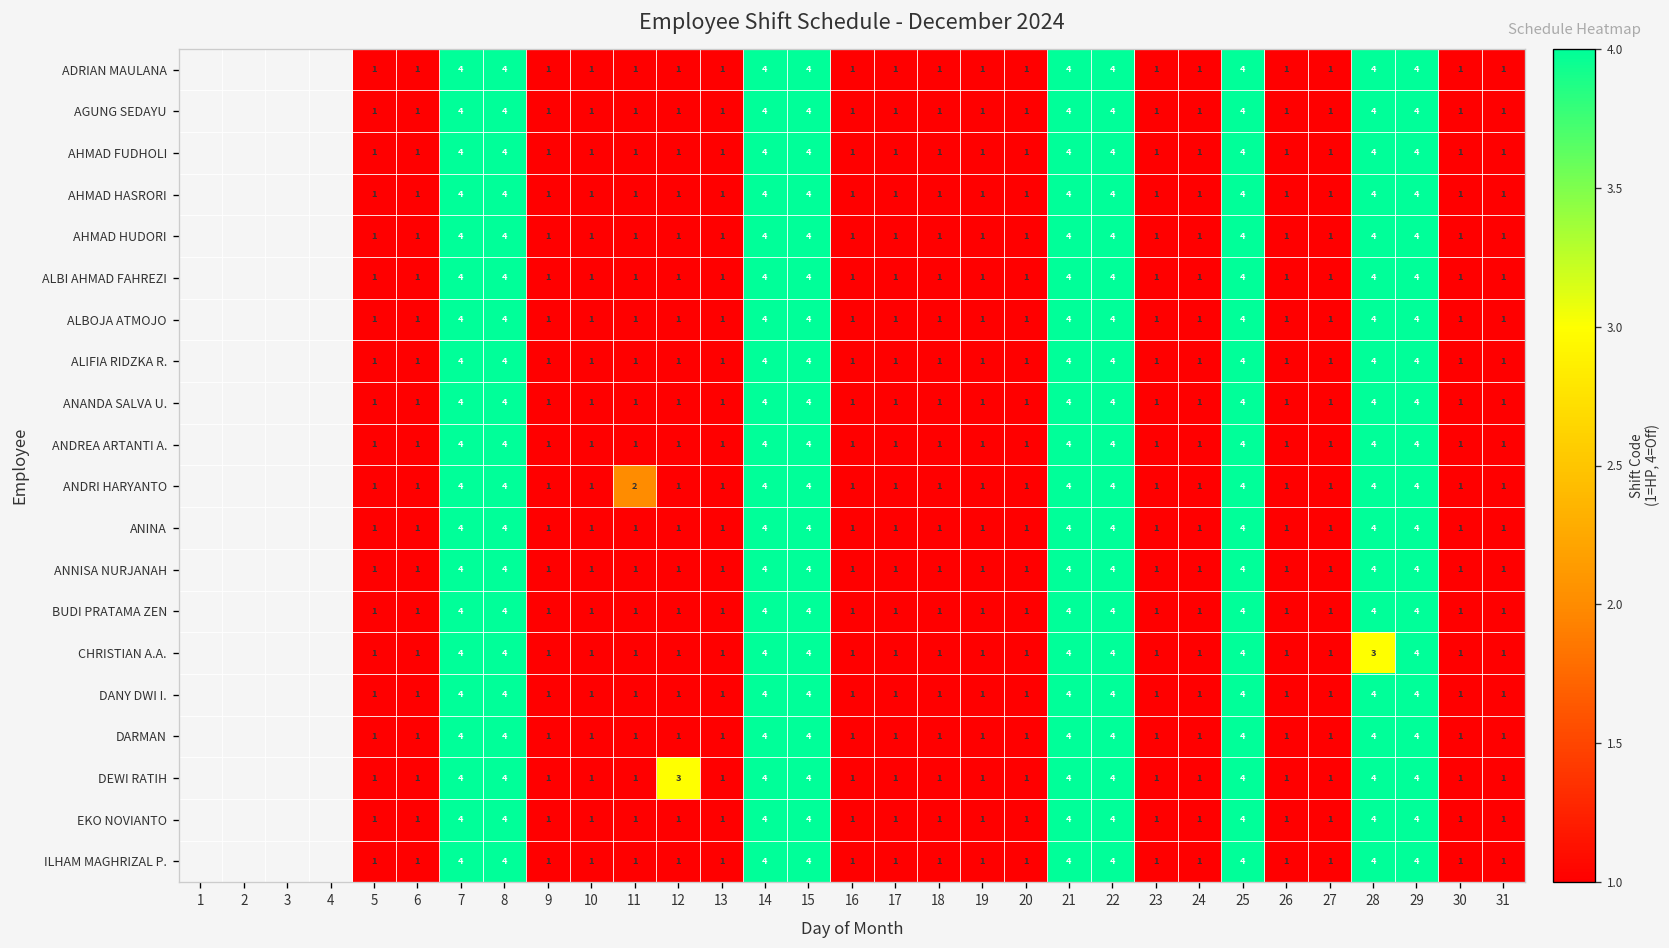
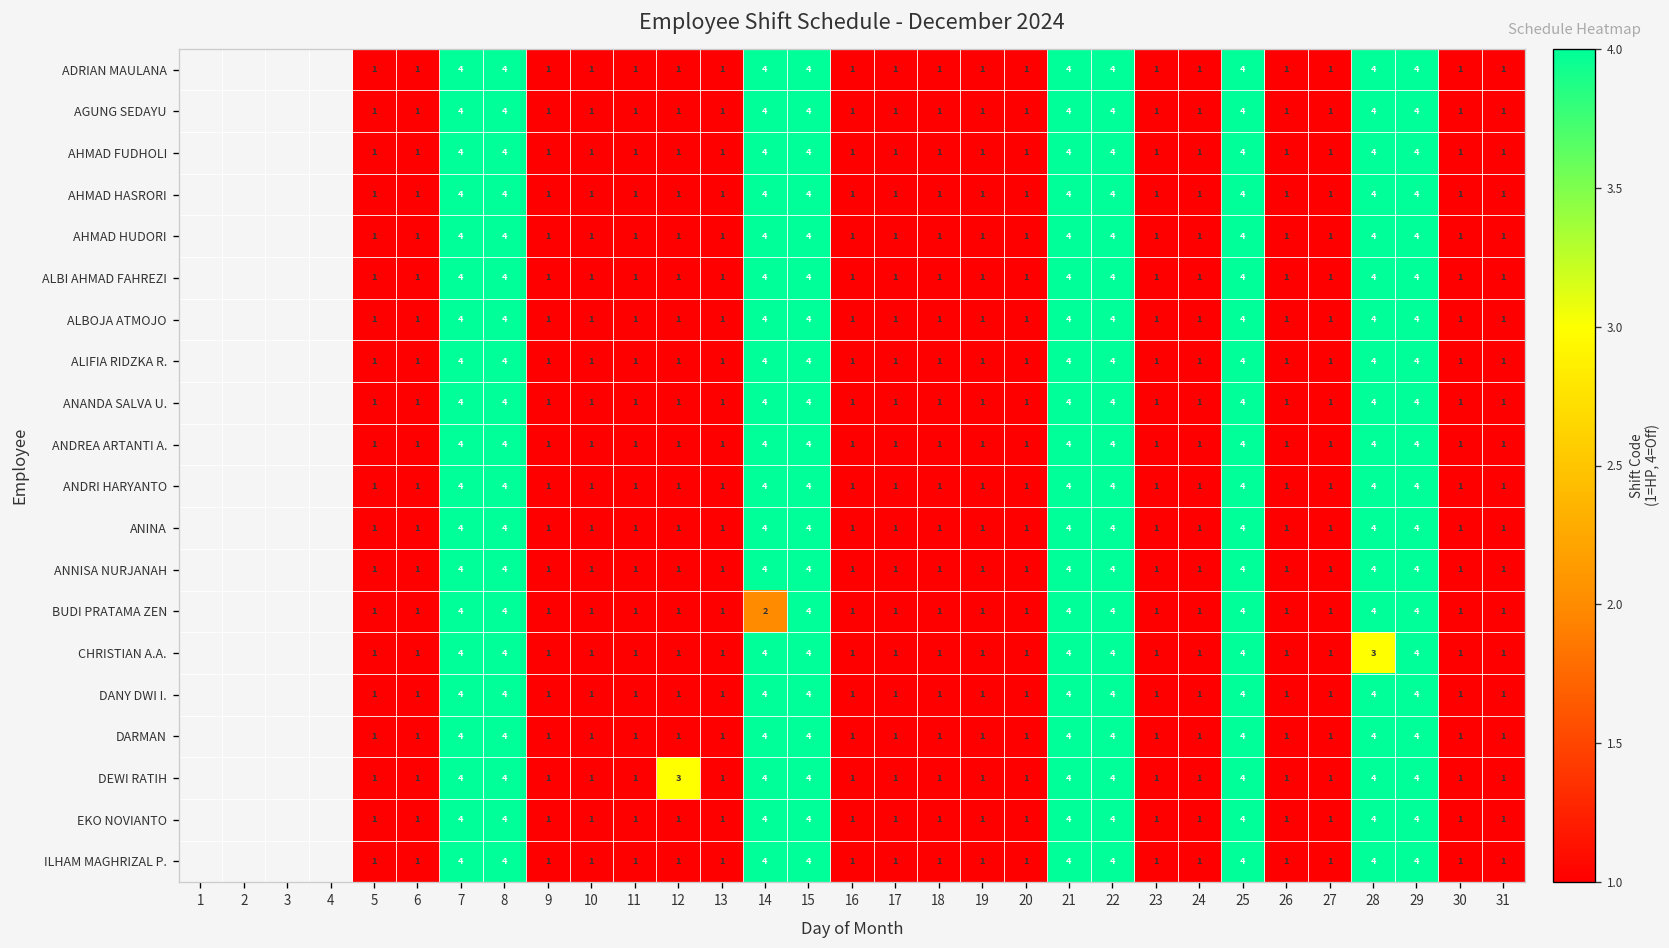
ANDRI HARYANTO, 11: 2 -> 1
BUDI PRATAMA ZEN, 14: 4 -> 2
